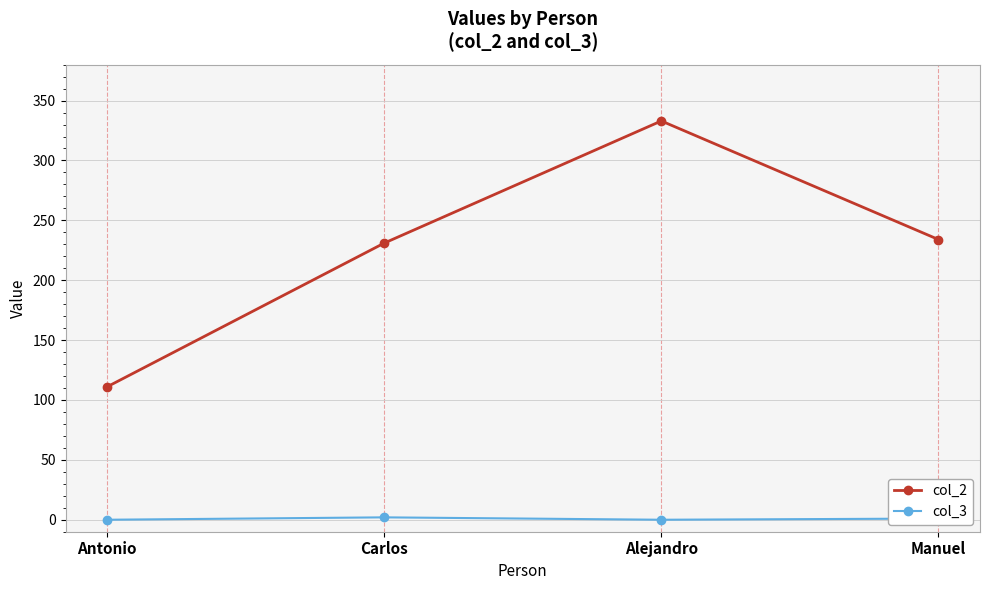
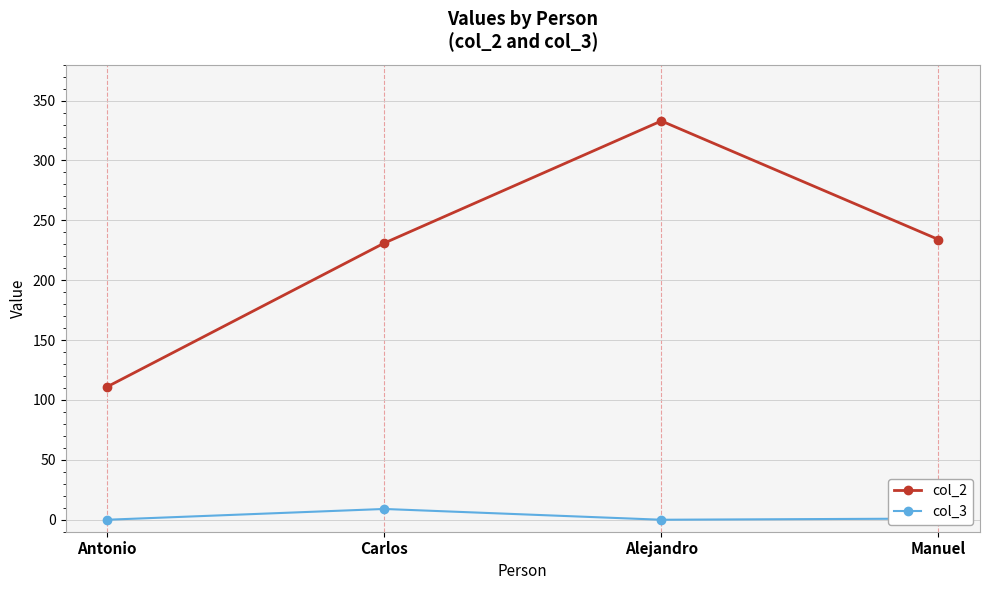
col_3, Carlos: 2 -> 9
